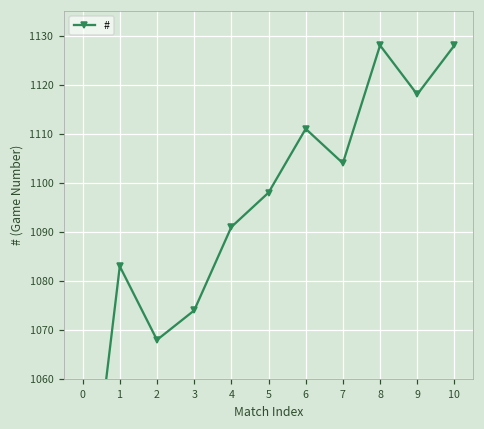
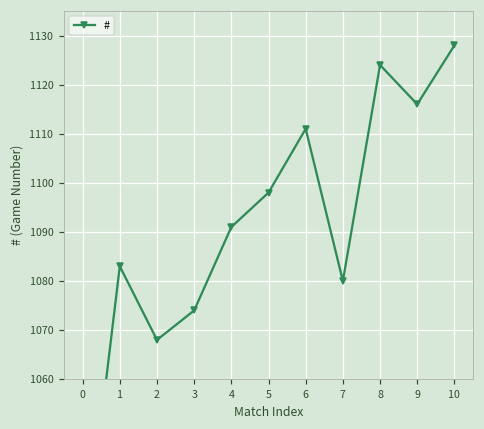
7: 1104 -> 1080
8: 1128 -> 1124
9: 1118 -> 1116
